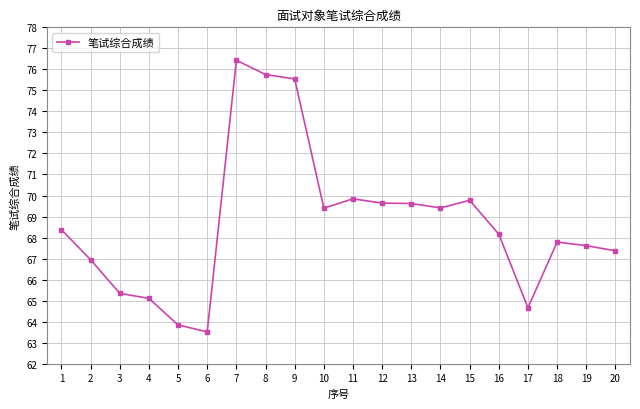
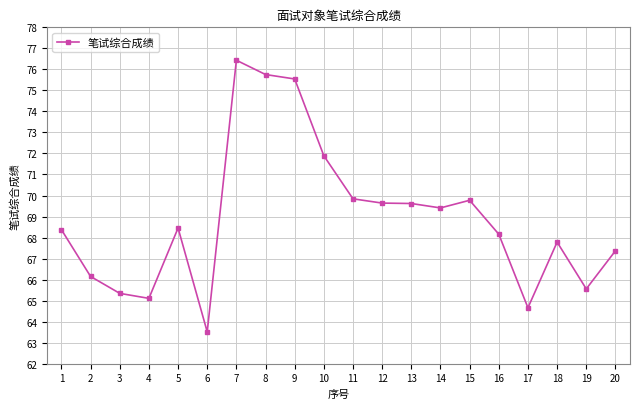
2: 66.9 -> 66.1
5: 63.8 -> 68.5
10: 69.4 -> 71.9
19: 67.6 -> 65.6
